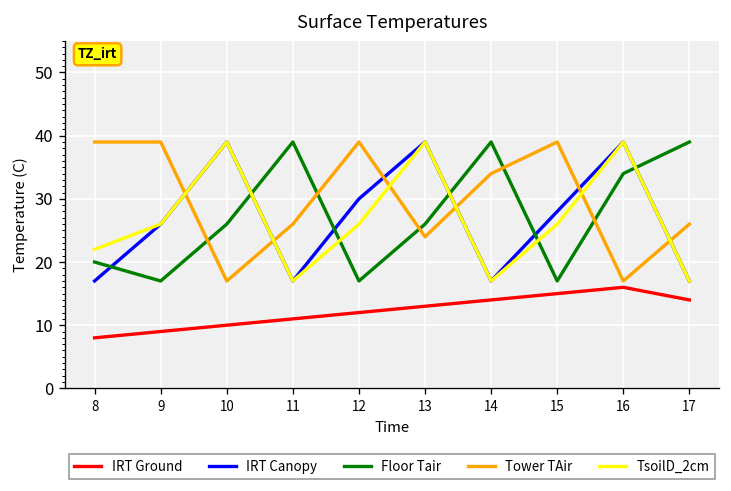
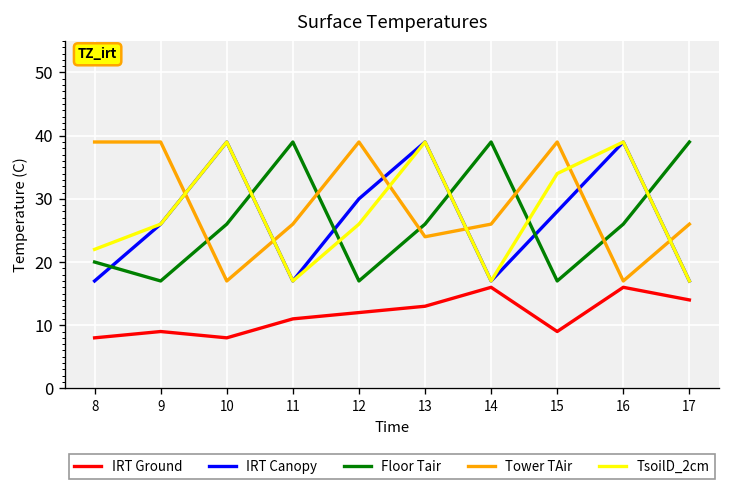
IRT Ground, 10: 10 -> 8
IRT Ground, 14: 14 -> 16
Tower TAir, 14: 34 -> 26
IRT Ground, 15: 15 -> 9
TsoilD_2cm, 15: 26 -> 34
Floor Tair, 16: 34 -> 26
